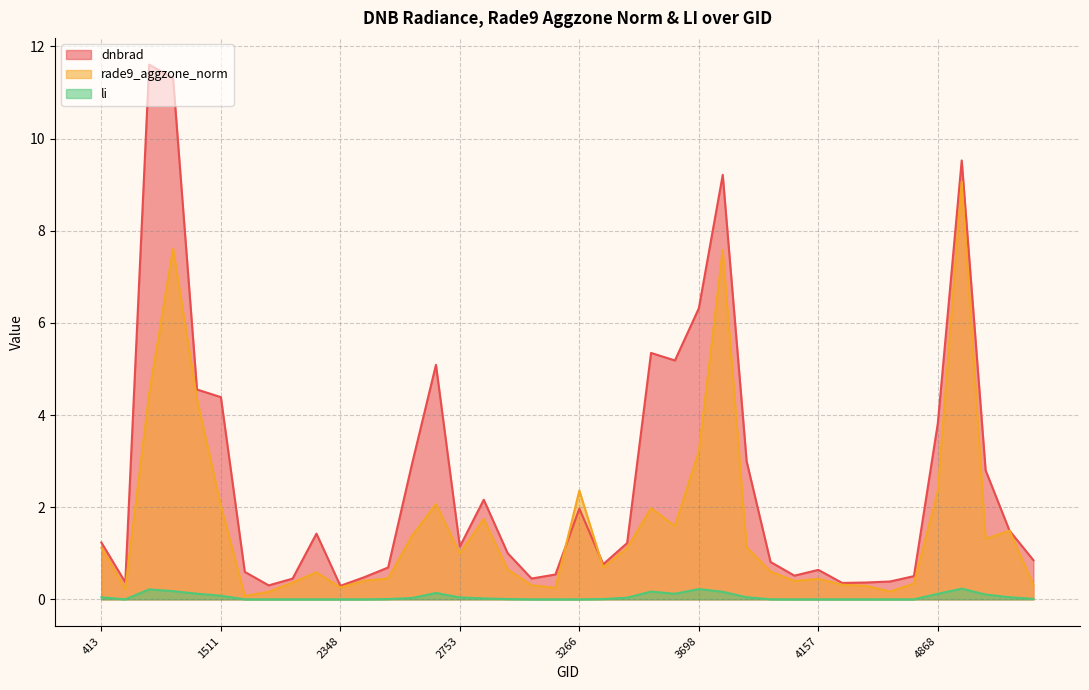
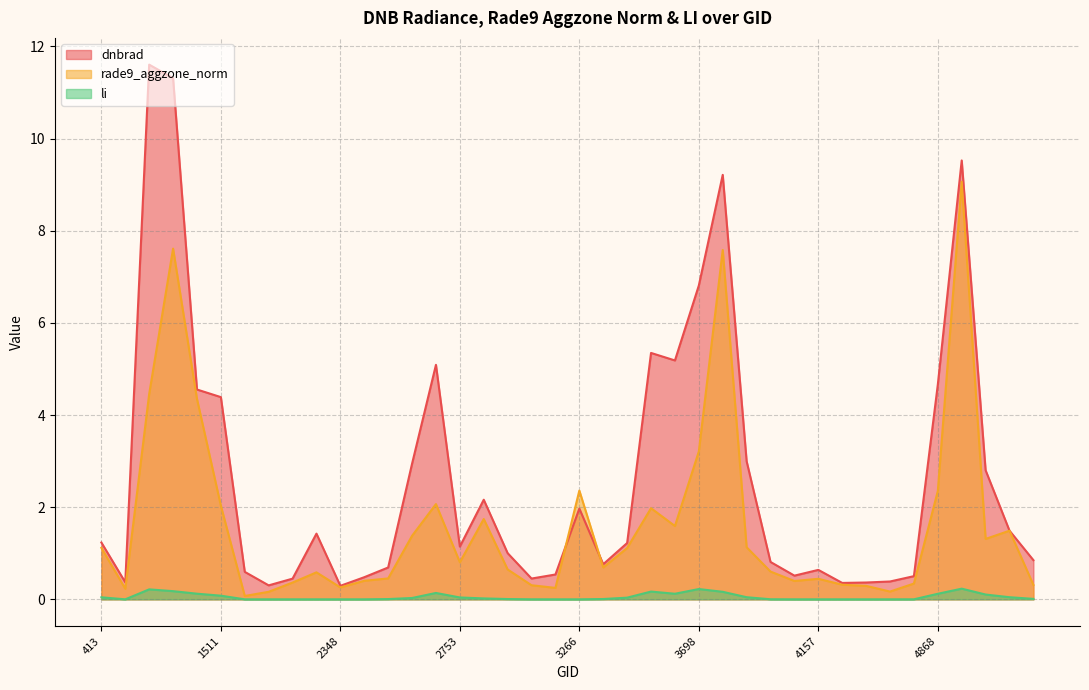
rade9_aggzone_norm, 2753: 1.0 -> 0.8
dnbrad, 3698: 6.3 -> 6.8
dnbrad, 4868: 3.8 -> 4.7
